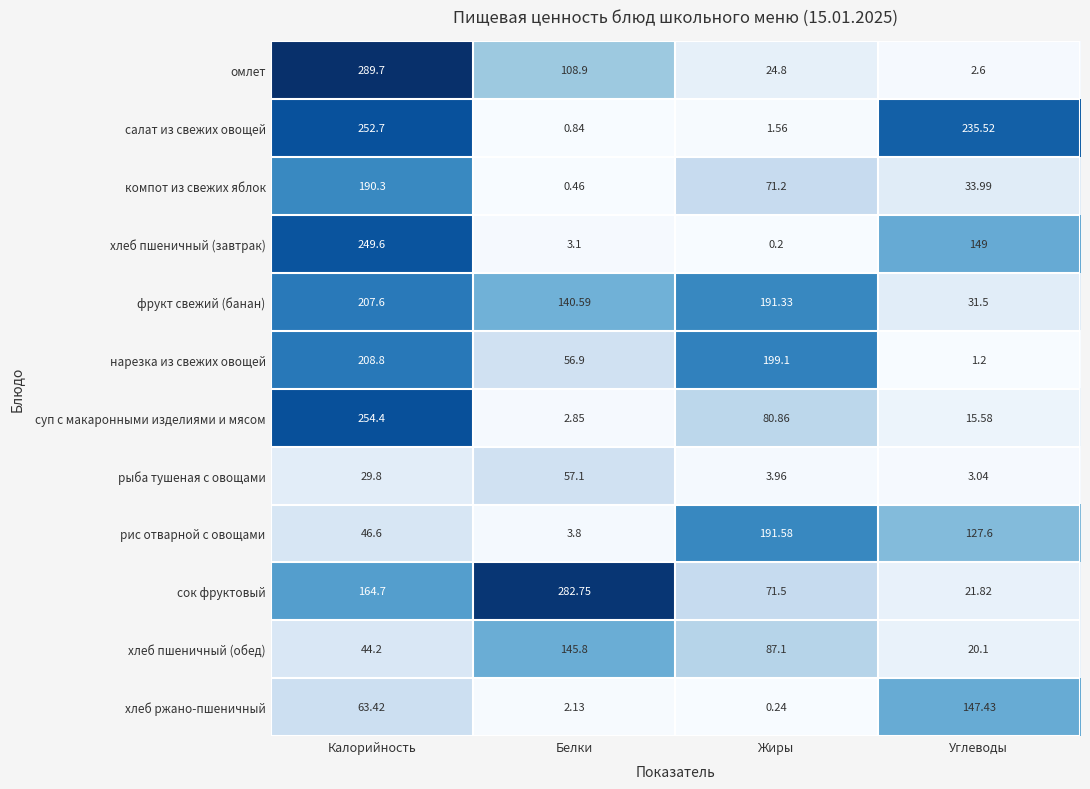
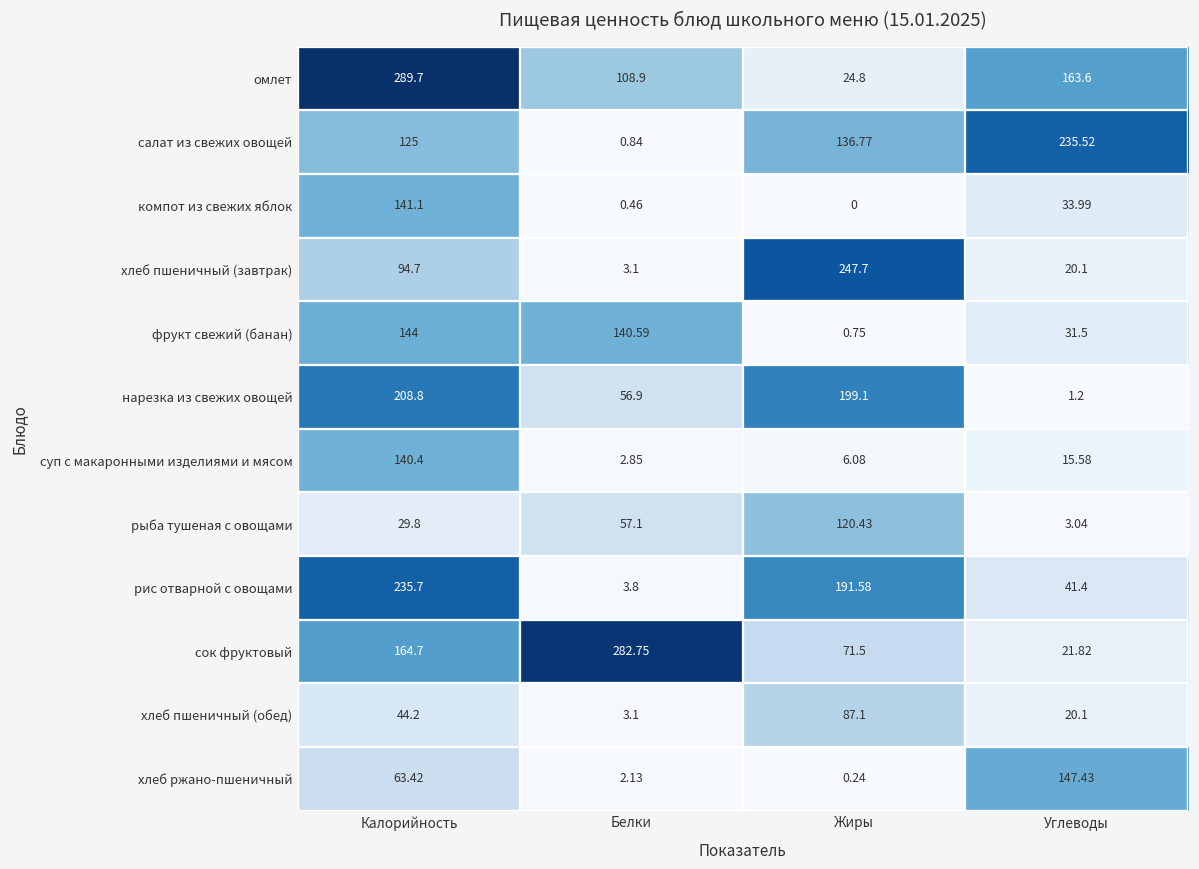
омлет, Углеводы: 2.6 -> 163.6
салат из свежих овощей, Калорийность: 252.7 -> 125
салат из свежих овощей, Жиры: 1.56 -> 136.77
компот из свежих яблок, Калорийность: 190.3 -> 141.1
компот из свежих яблок, Жиры: 71.2 -> 0
хлеб пшеничный (завтрак), Калорийность: 249.6 -> 94.7
хлеб пшеничный (завтрак), Жиры: 0.2 -> 247.7
хлеб пшеничный (завтрак), Углеводы: 149 -> 20.1
фрукт свежий (банан), Калорийность: 207.6 -> 144
фрукт свежий (банан), Жиры: 191.33 -> 0.75
суп с макаронными изделиями и мясом, Калорийность: 254.4 -> 140.4
суп с макаронными изделиями и мясом, Жиры: 80.86 -> 6.08
рыба тушеная с овощами, Жиры: 3.96 -> 120.43
рис отварной с овощами, Калорийность: 46.6 -> 235.7
рис отварной с овощами, Углеводы: 127.6 -> 41.4
хлеб пшеничный (обед), Белки: 145.8 -> 3.1
